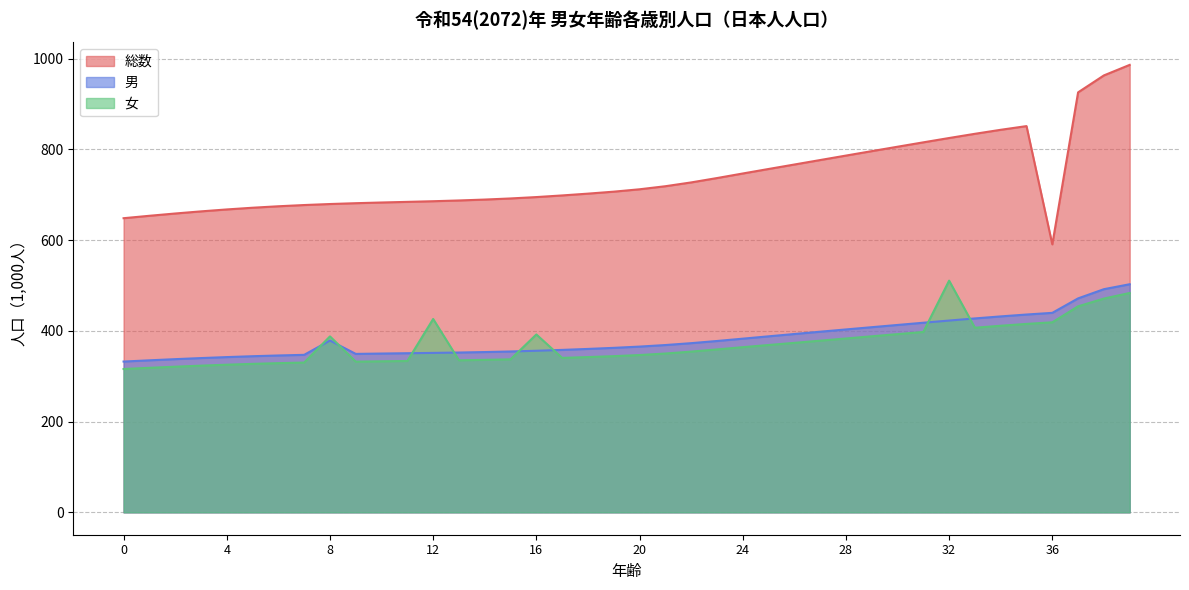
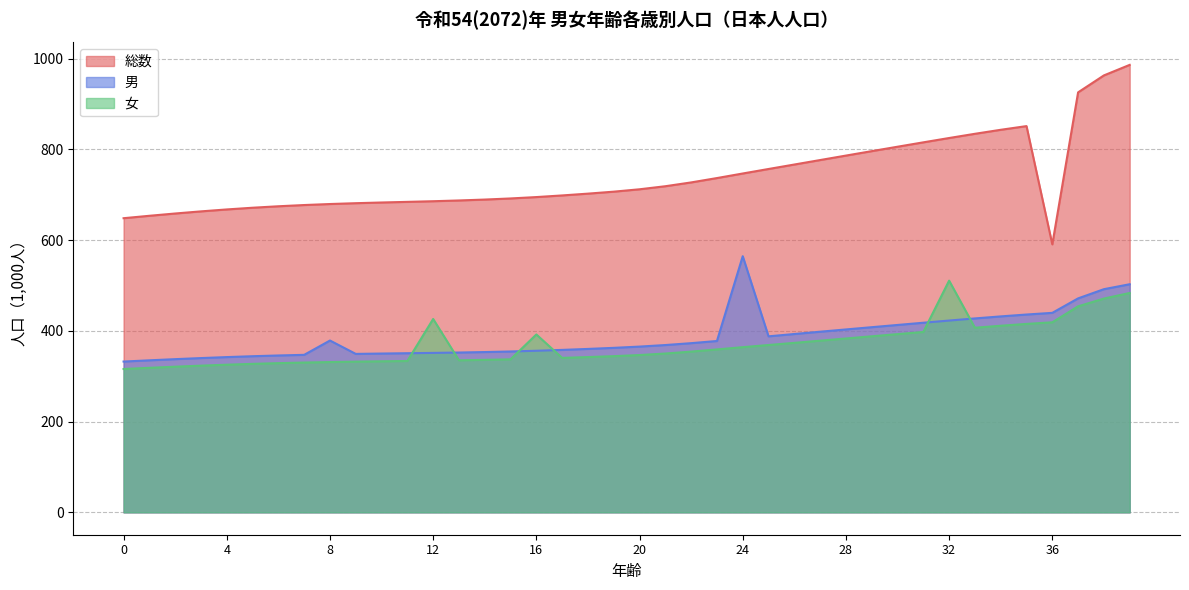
女, 8: 390 -> 330
男, 24: 380 -> 560
